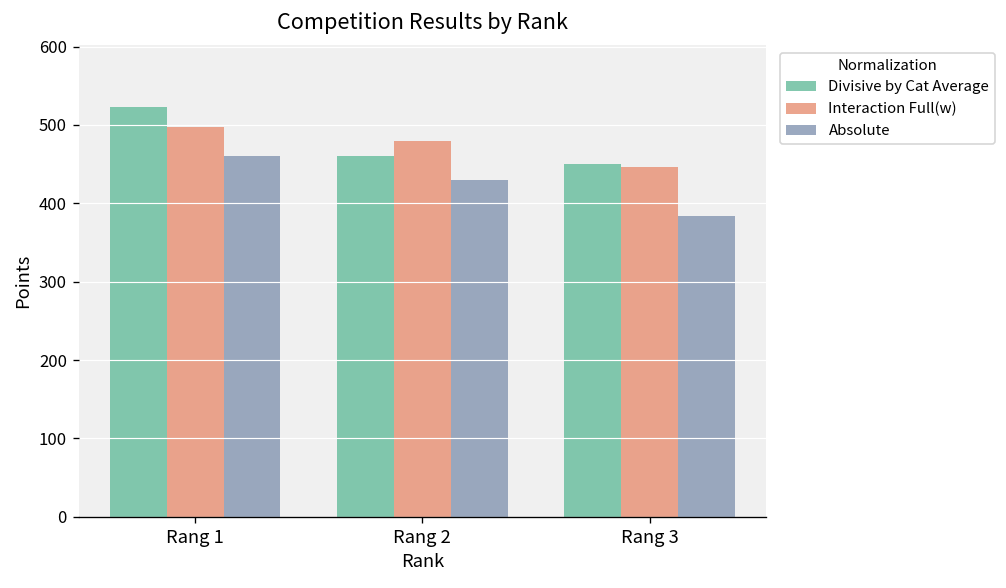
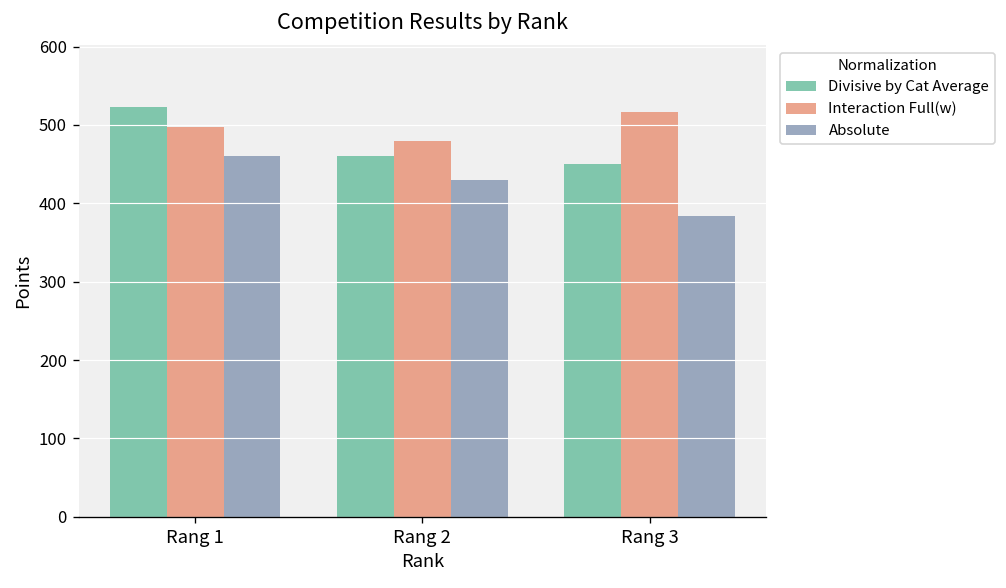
Interaction Full(w), Rang 3: 450 -> 520
